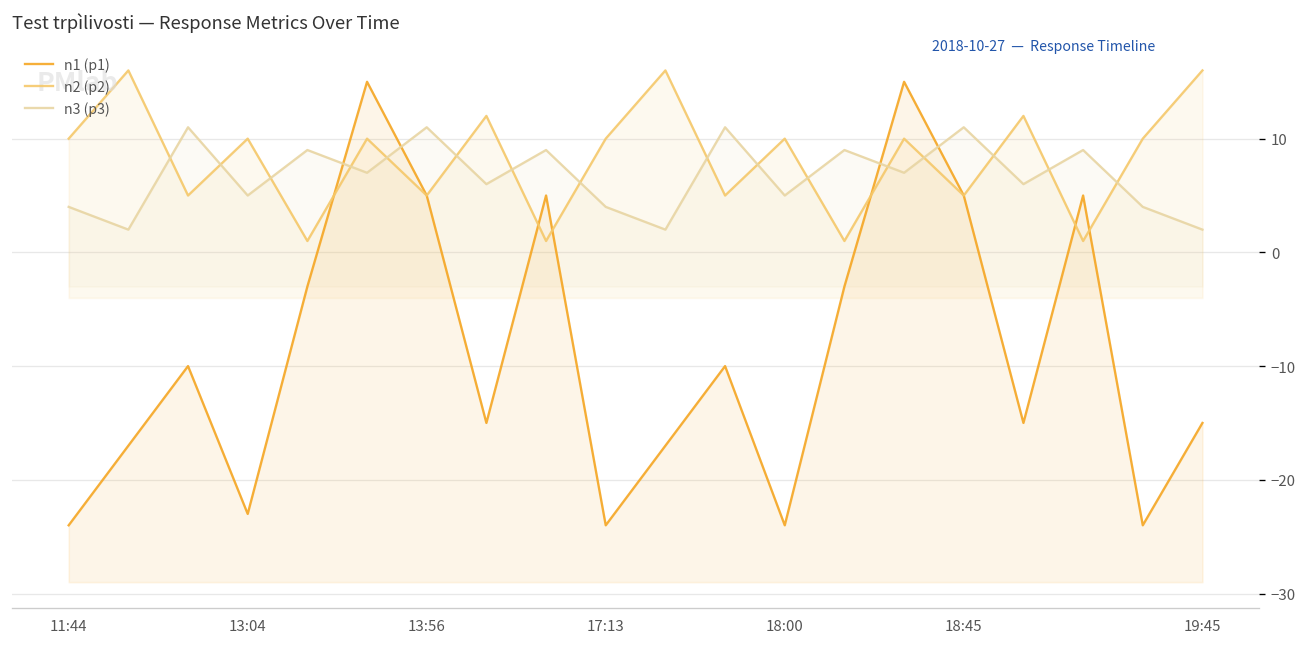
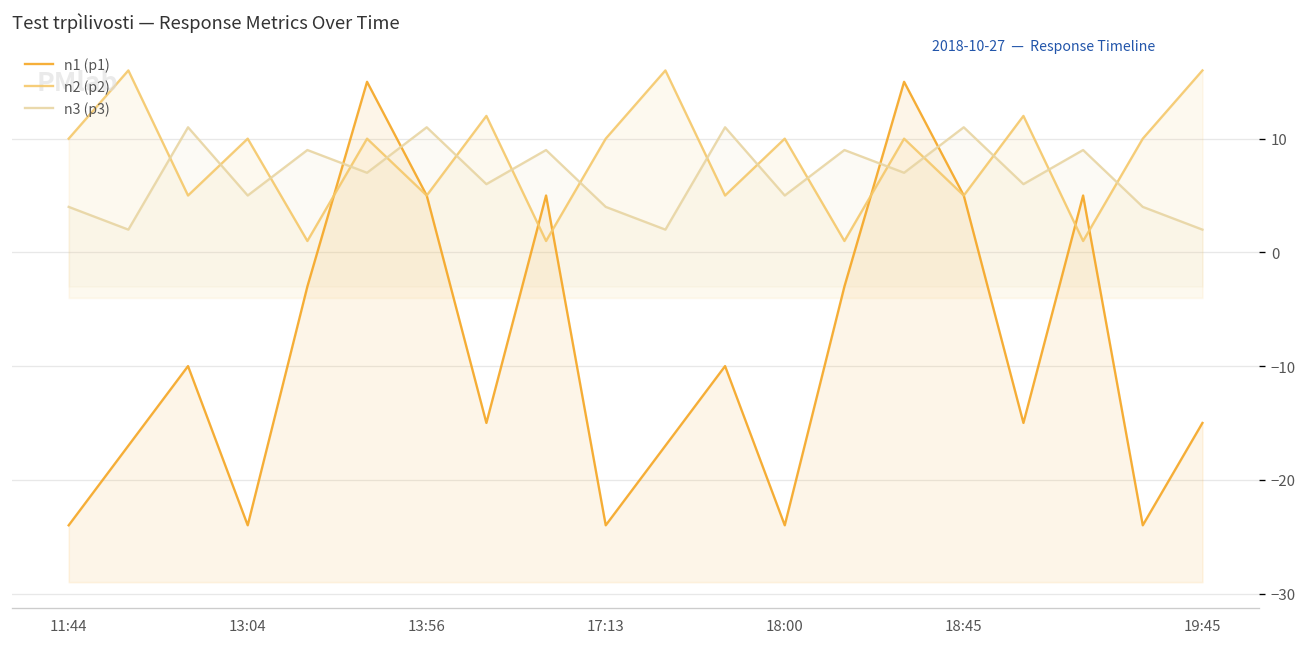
n1 (p1), 13:04: -23 -> -24
